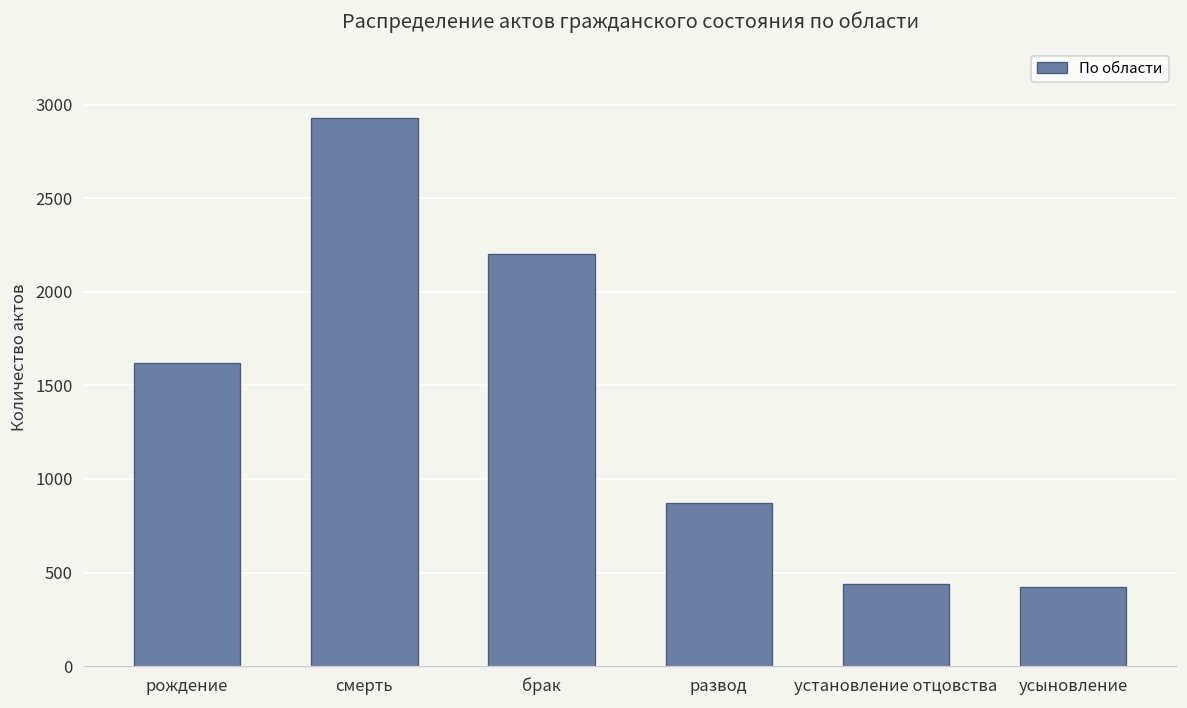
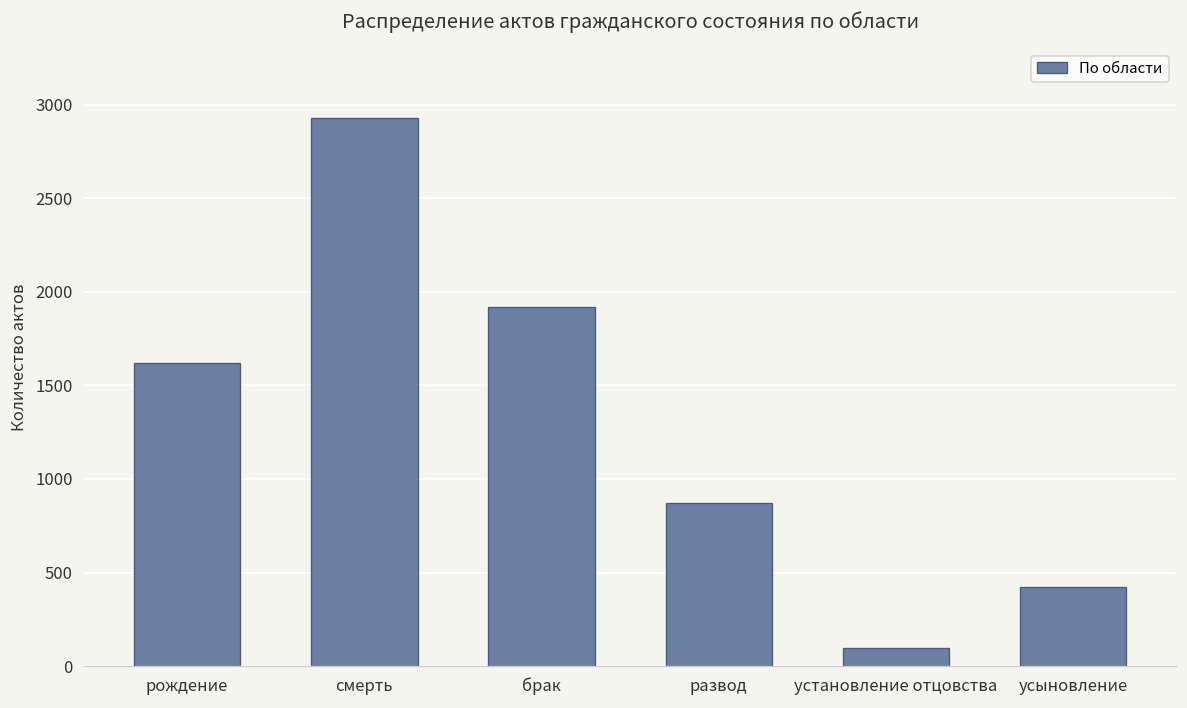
брак: 2200 -> 1920
установление отцовства: 440 -> 100
